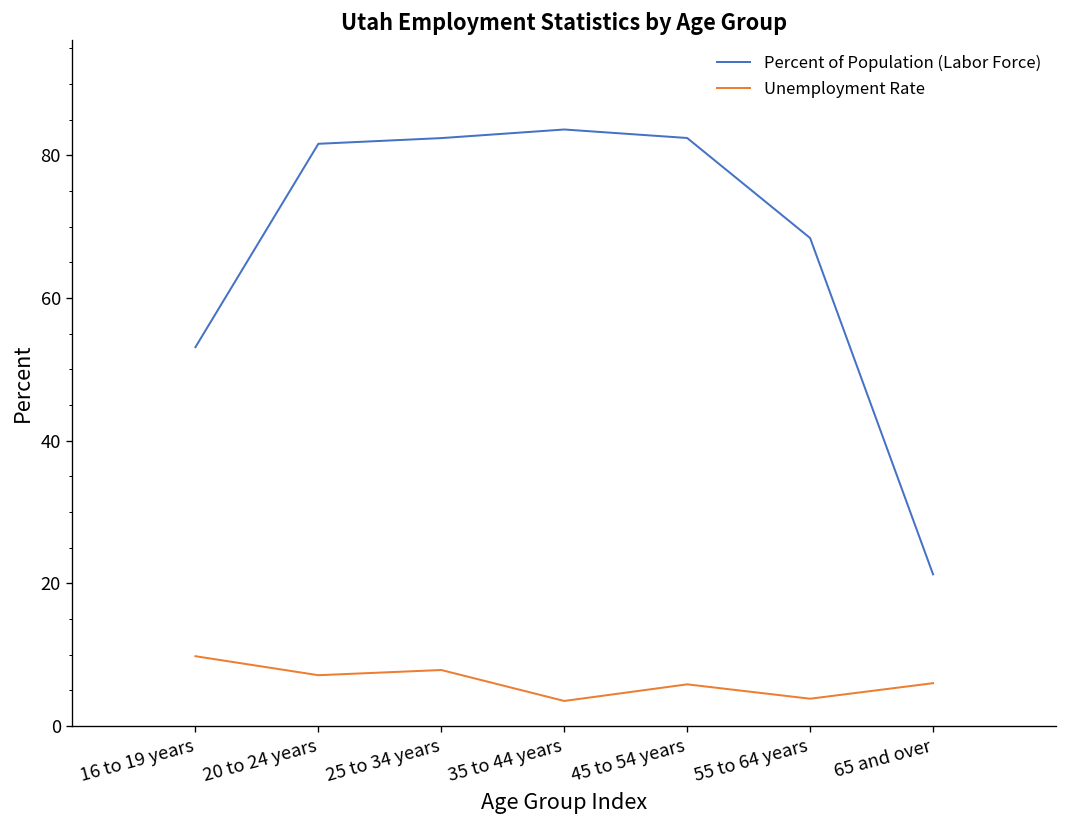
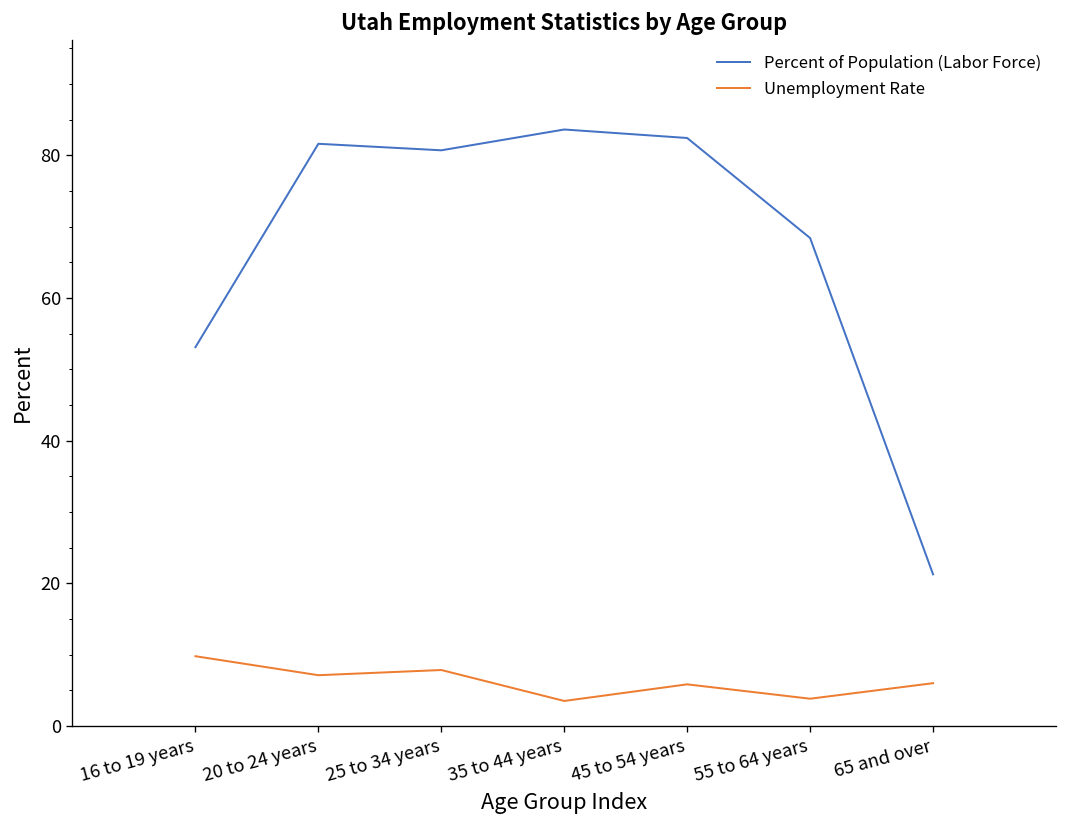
Percent of Population (Labor Force), 25 to 34 years: 82 -> 81
